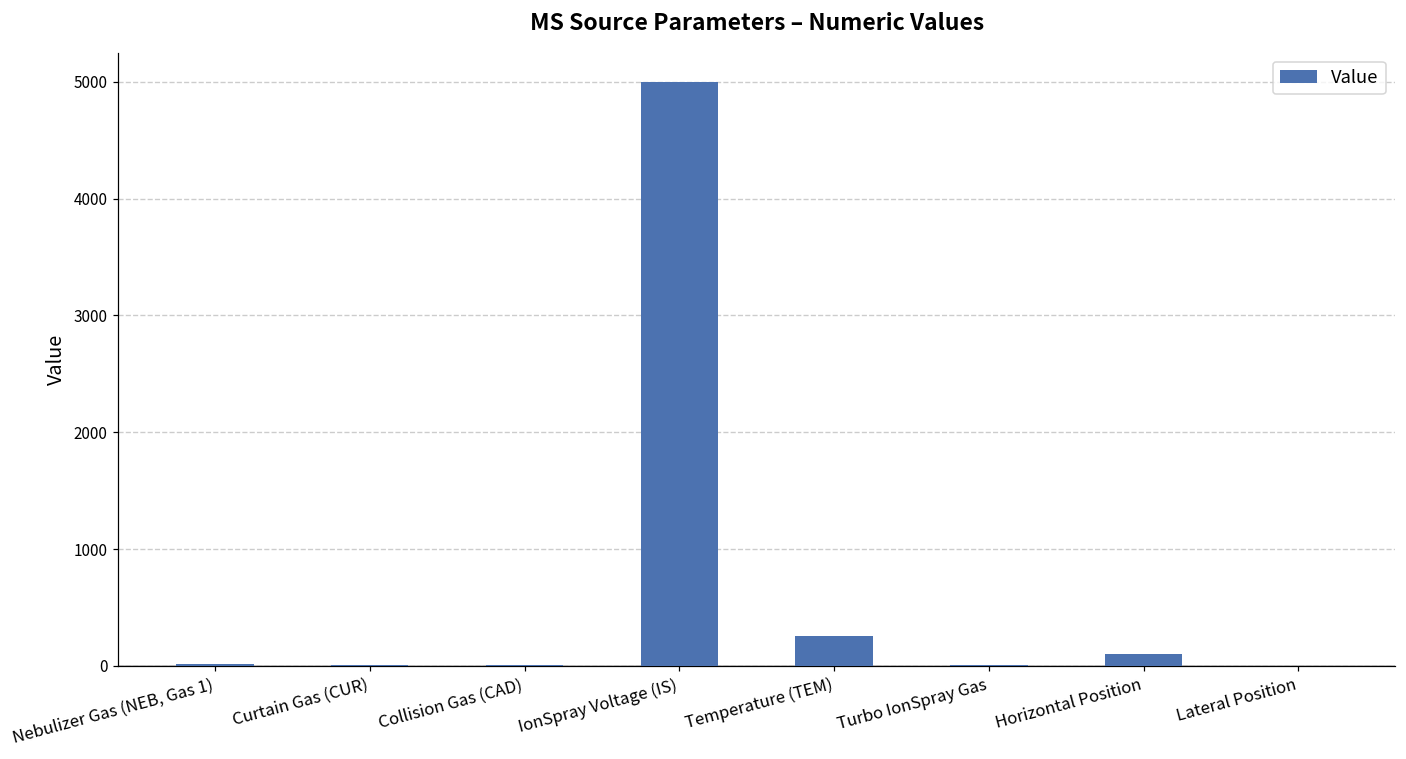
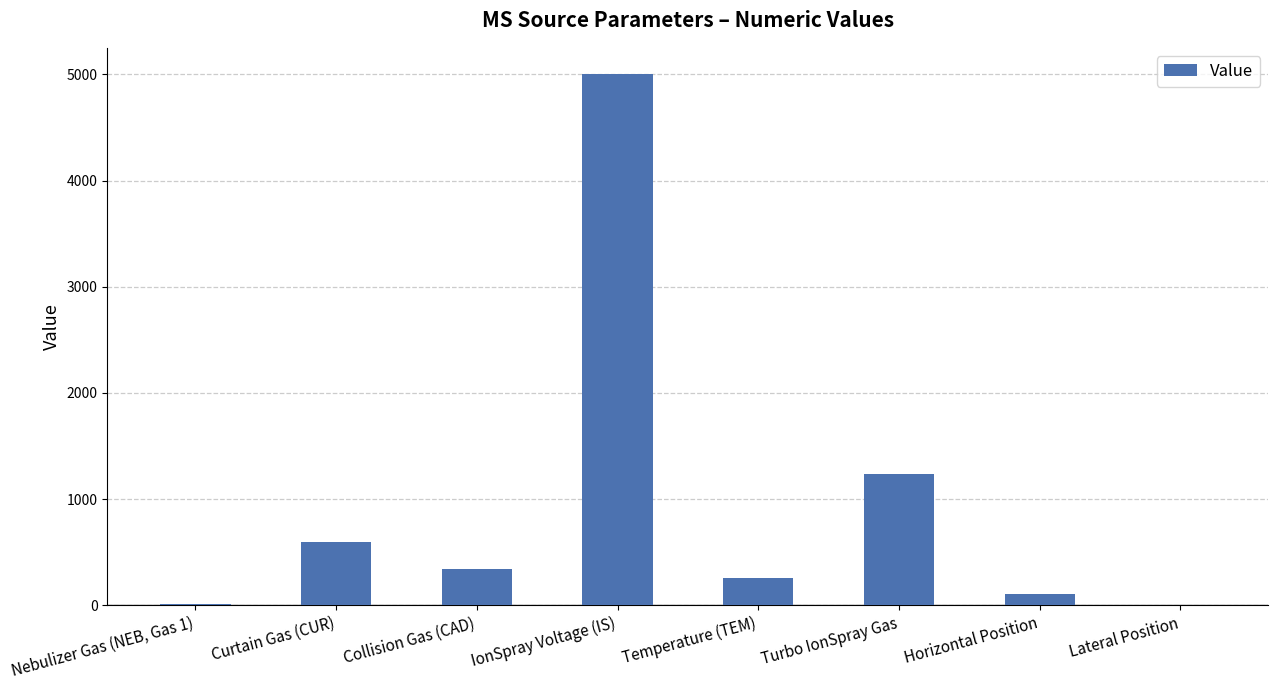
Curtain Gas (CUR): 10 -> 600
Collision Gas (CAD): 0 -> 340
Turbo IonSpray Gas: 10 -> 1240
